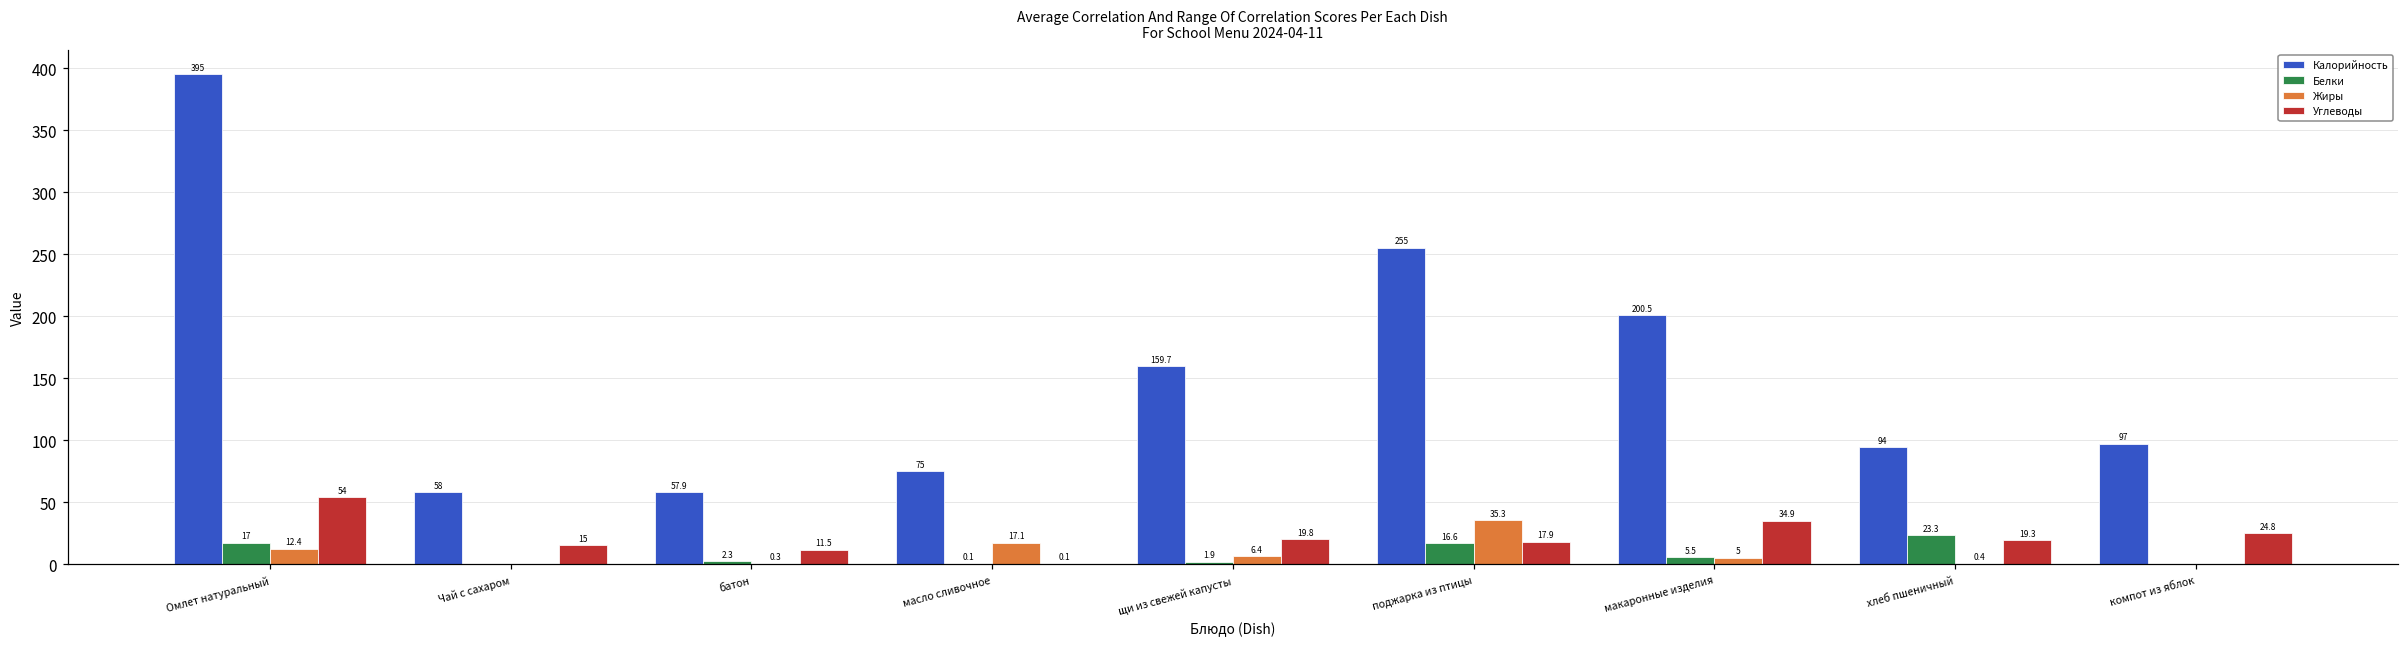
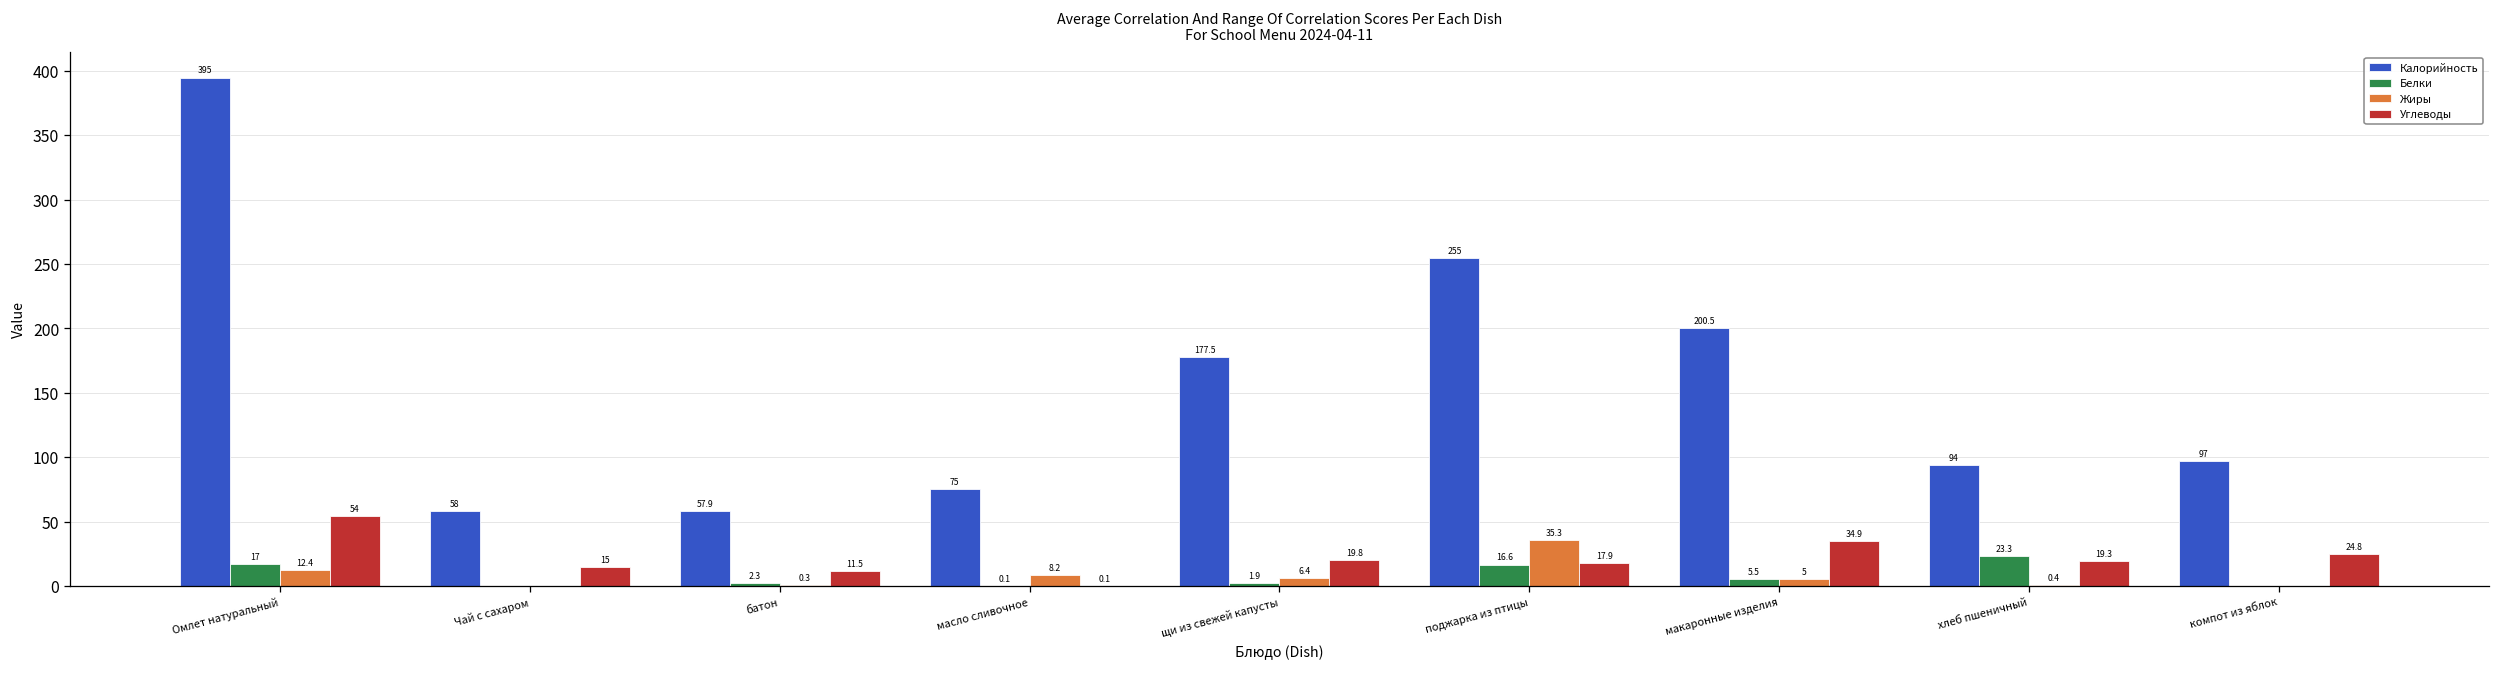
Жиры, масло сливочное: 17.1 -> 8.2
Калорийность, щи из свежей капусты: 159.7 -> 177.5
